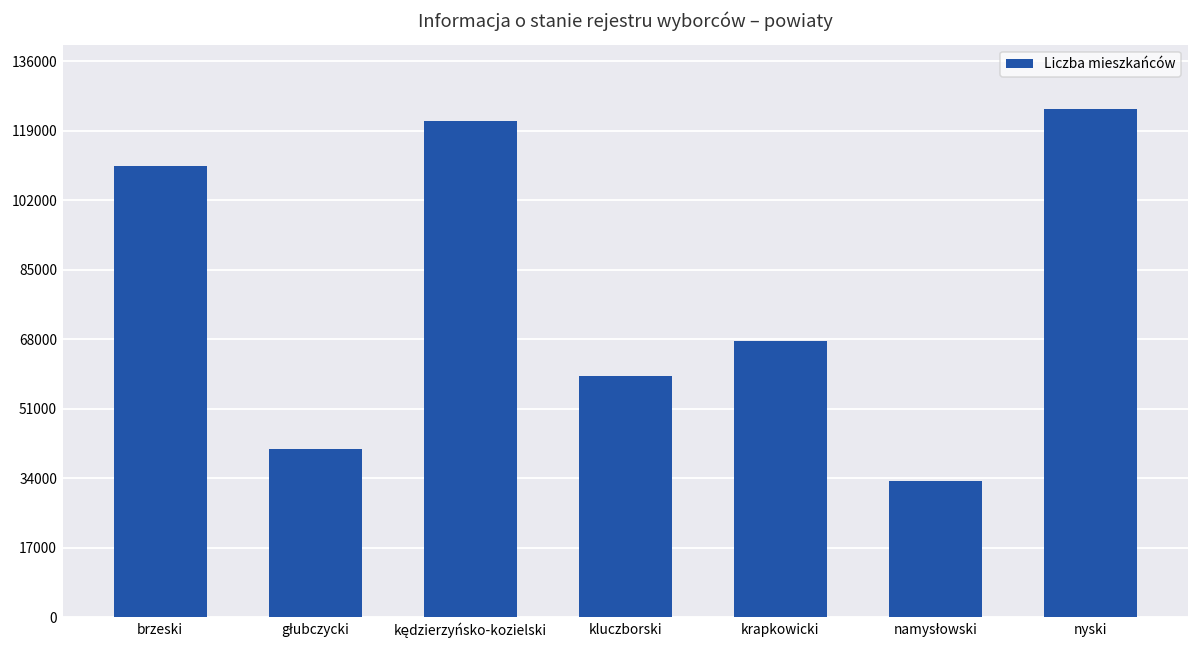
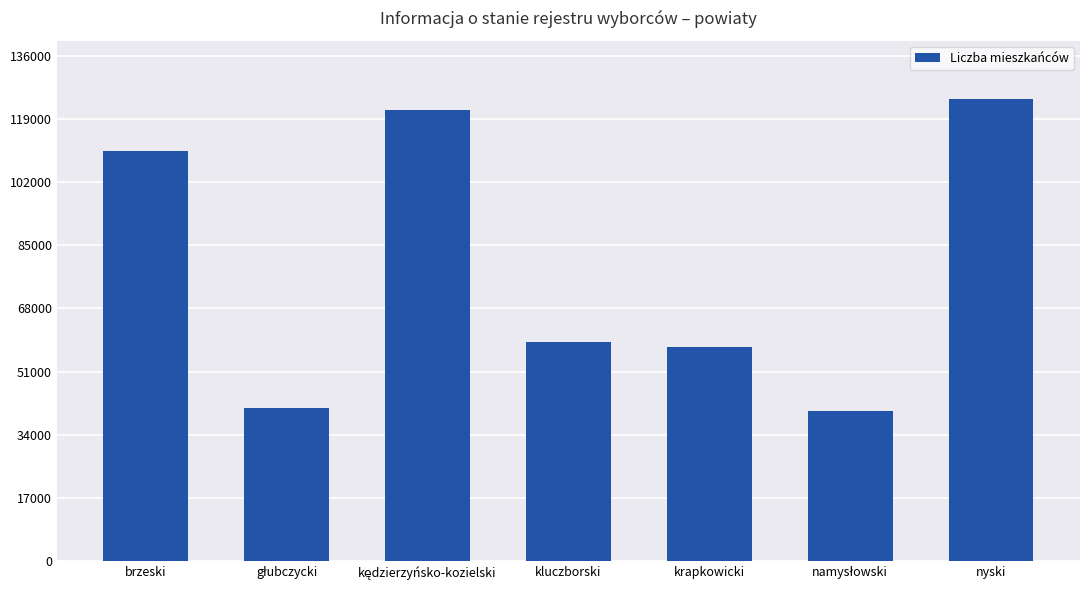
krapkowicki: 68000 -> 58000
namysłowski: 33000 -> 41000
